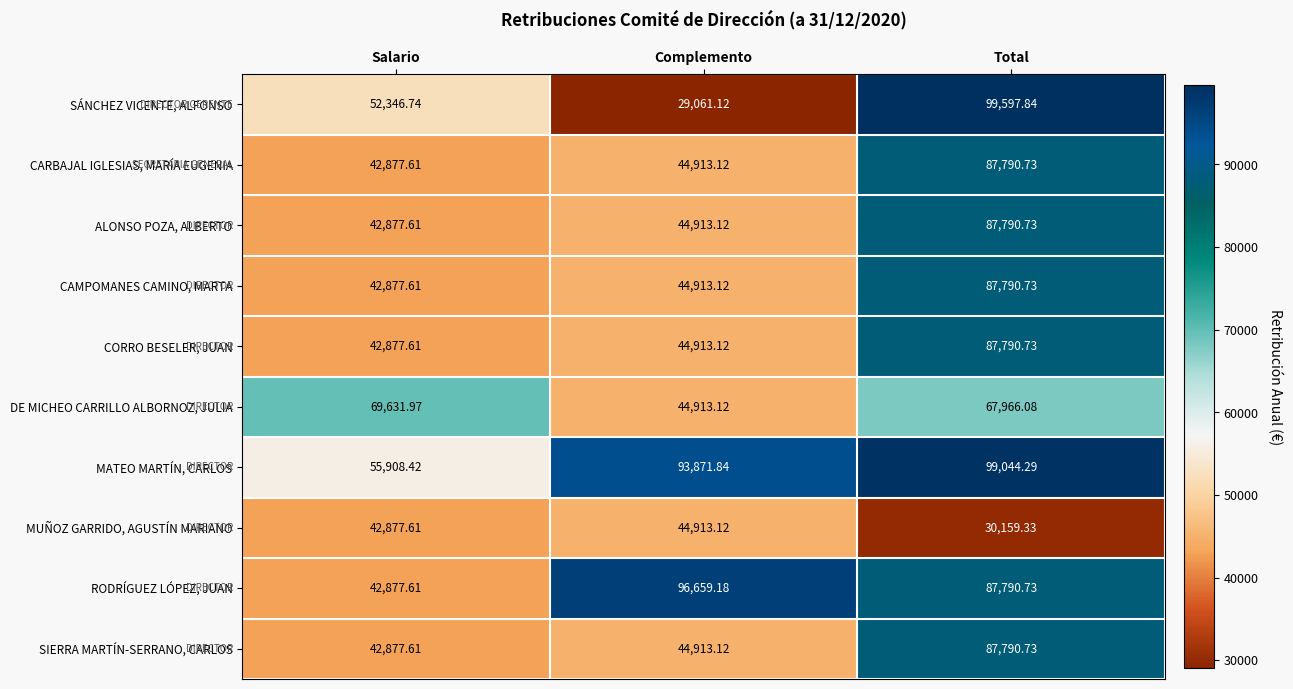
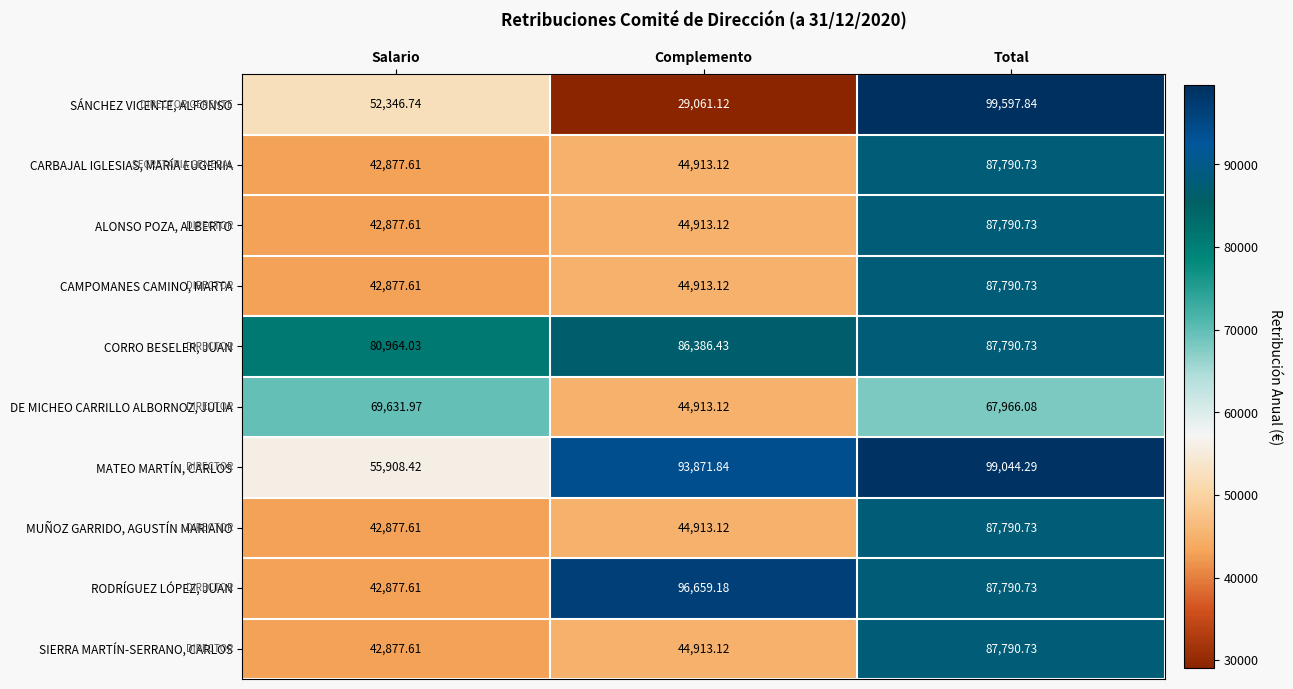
CORRO BESELER, JUAN, Salario: 42,877.61 -> 80,964.03
CORRO BESELER, JUAN, Complemento: 44,913.12 -> 86,386.43
MUÑOZ GARRIDO, AGUSTÍN MARIANO, Total: 30,159.33 -> 87,790.73
